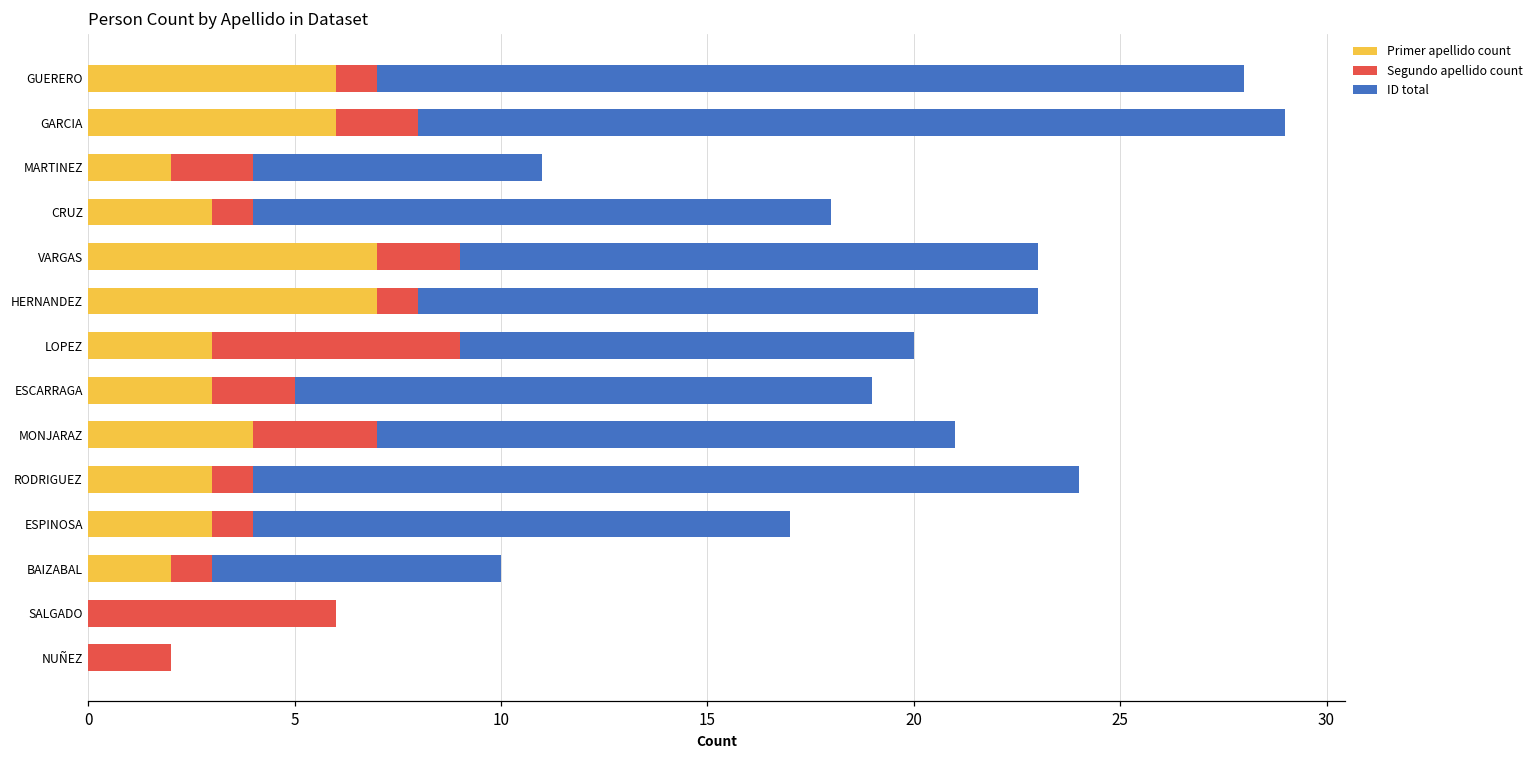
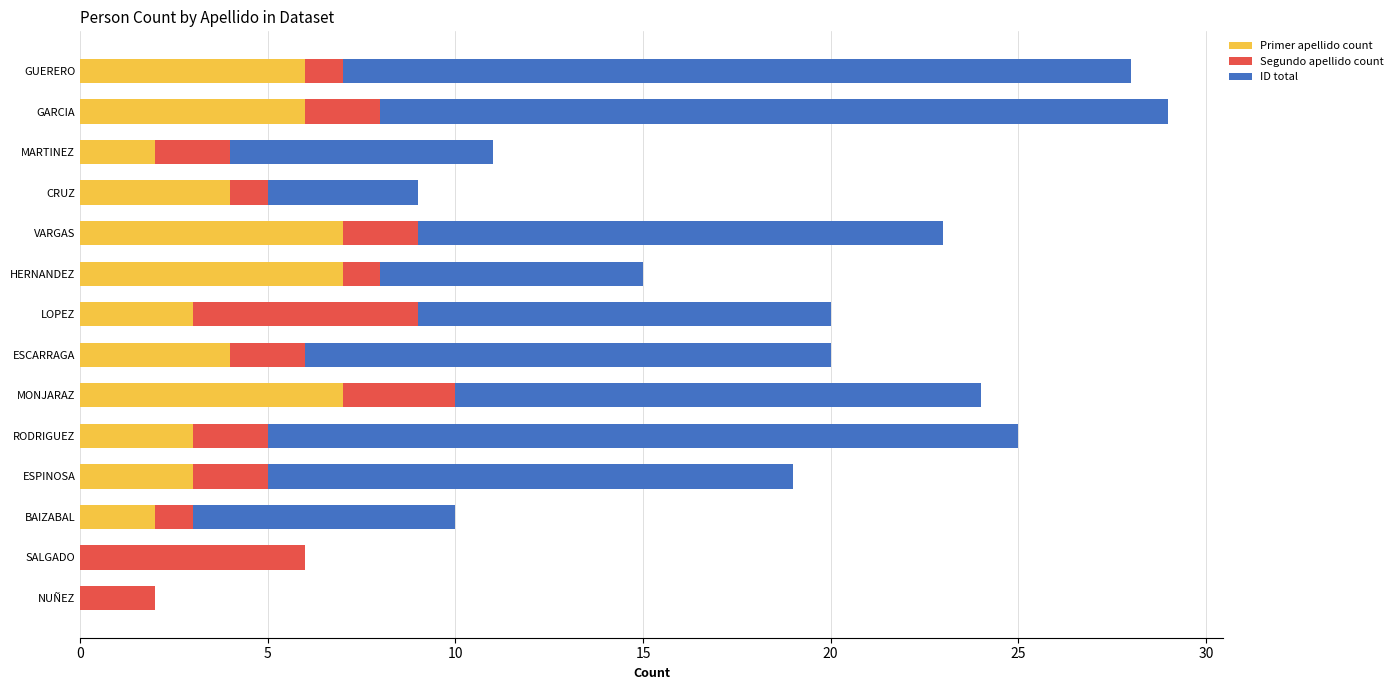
Primer apellido count, CRUZ: 3 -> 4
ID total, CRUZ: 14 -> 4
ID total, HERNANDEZ: 15 -> 7
Primer apellido count, ESCARRAGA: 3 -> 4
Primer apellido count, MONJARAZ: 4 -> 7
Segundo apellido count, RODRIGUEZ: 1 -> 2
Segundo apellido count, ESPINOSA: 1 -> 2
ID total, ESPINOSA: 13 -> 14
